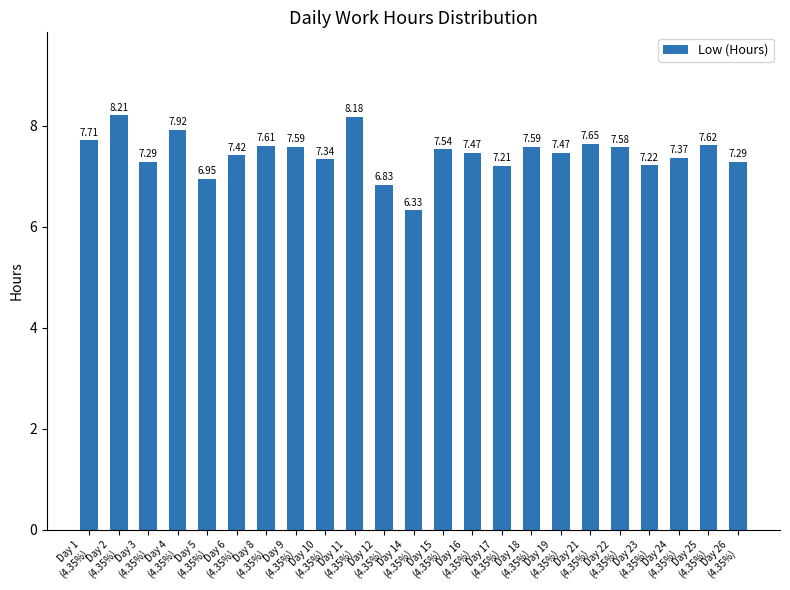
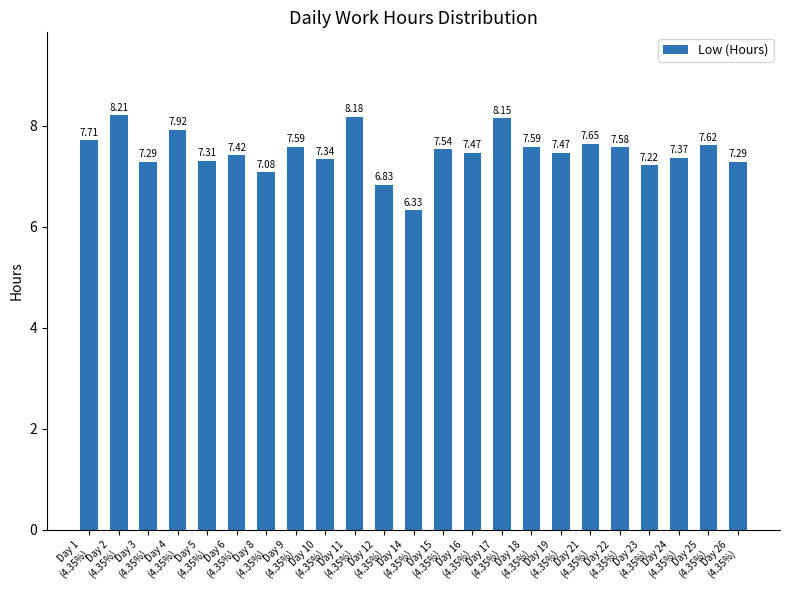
Day 5 (4.35%): 6.95 -> 7.31
Day 8 (4.35%): 7.61 -> 7.08
Day 17 (4.35%): 7.21 -> 8.15
